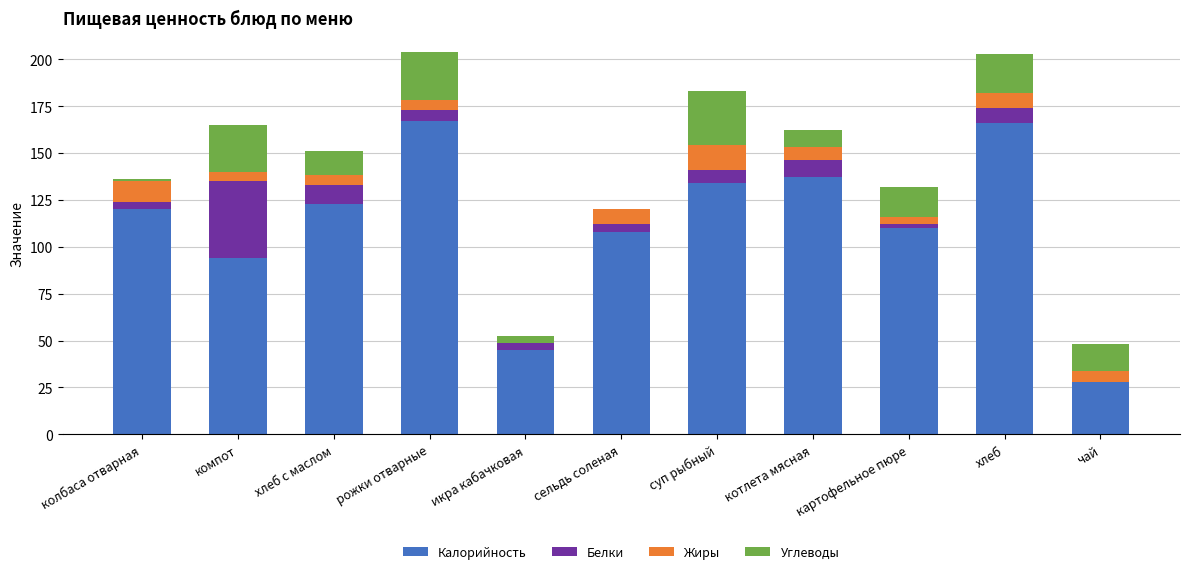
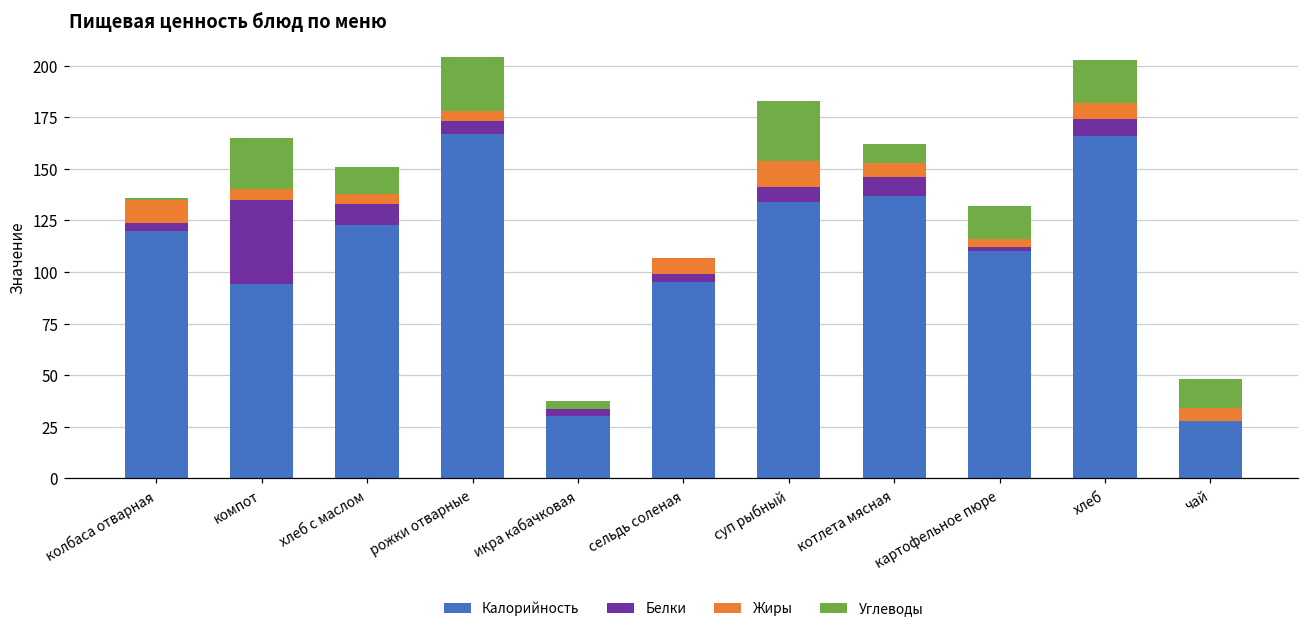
Калорийность, икра кабачковая: 45 -> 30
Калорийность, сельдь соленая: 108 -> 95
